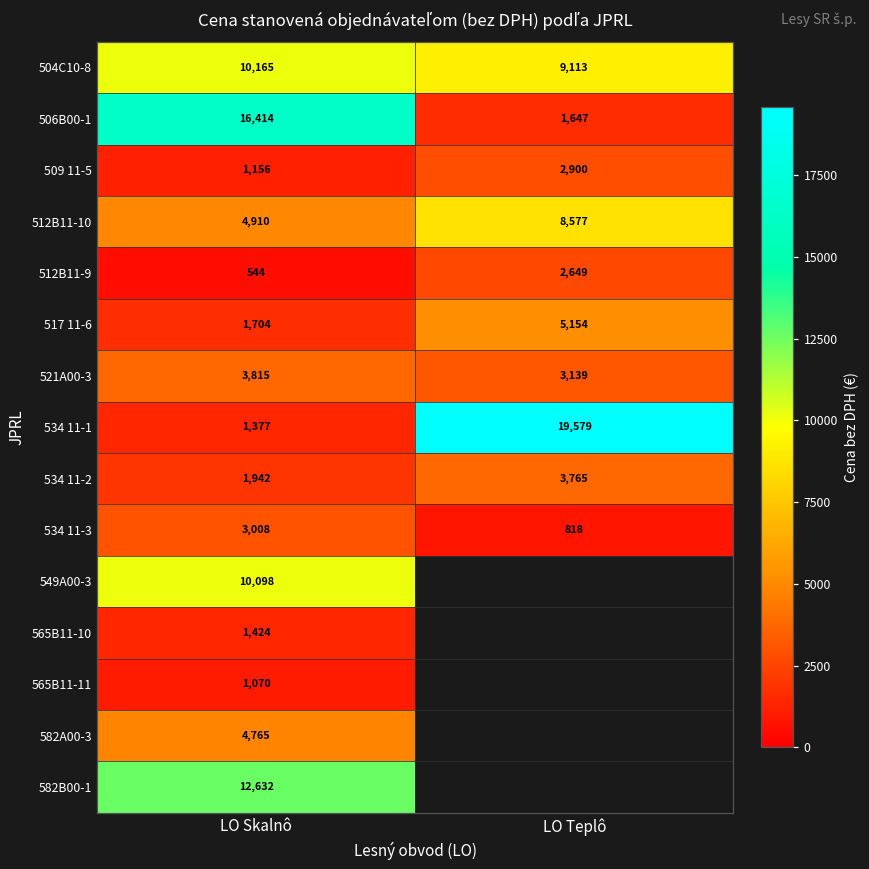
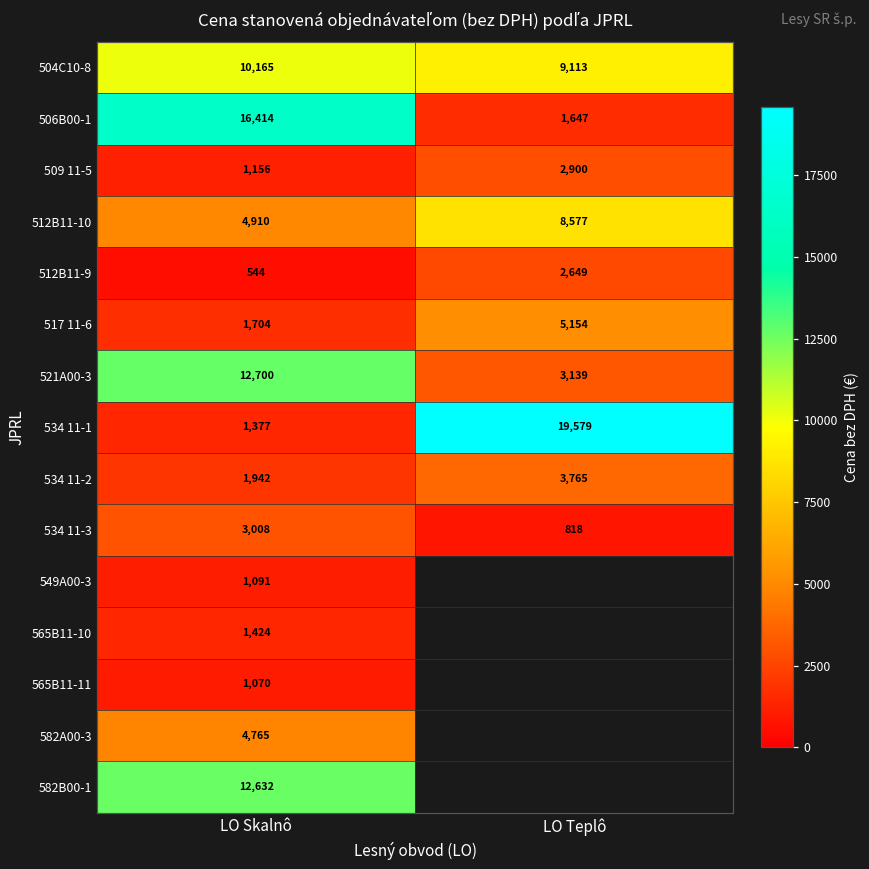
521A00-3, LO Skalnô: 3,815 -> 12,700
549A00-3, LO Skalnô: 10,098 -> 1,091
